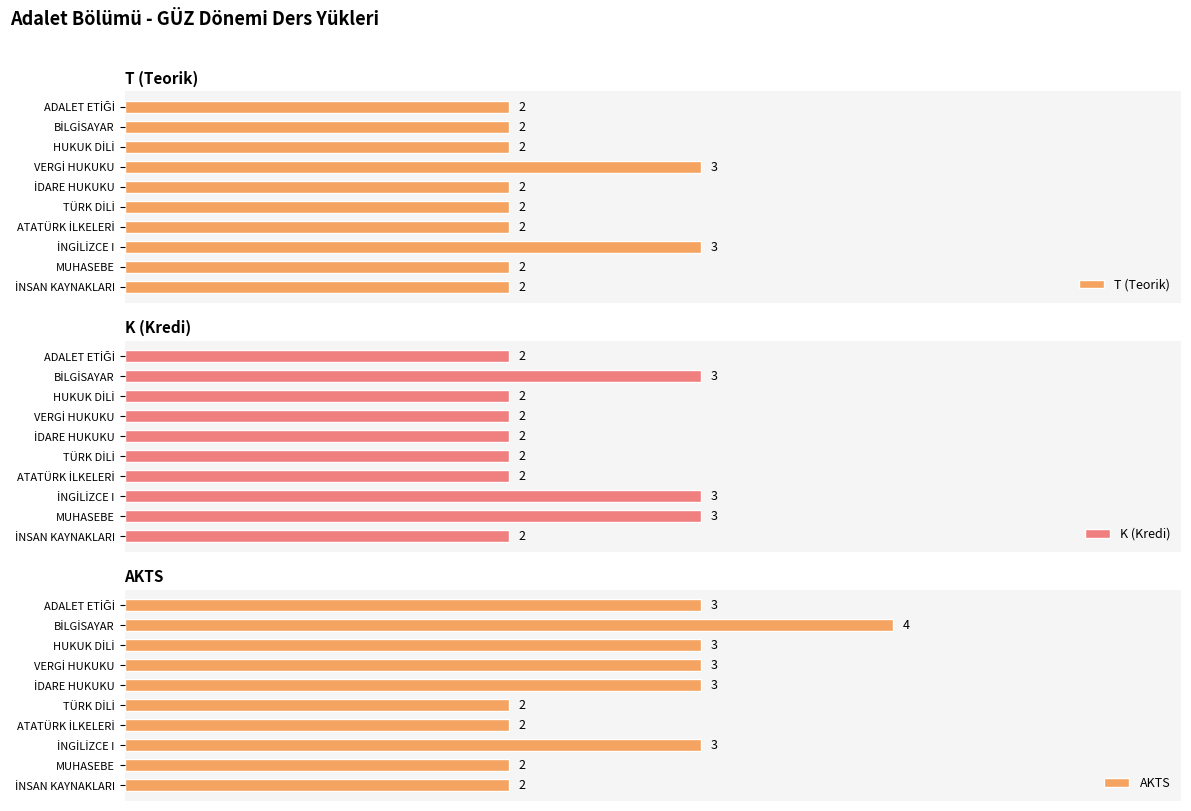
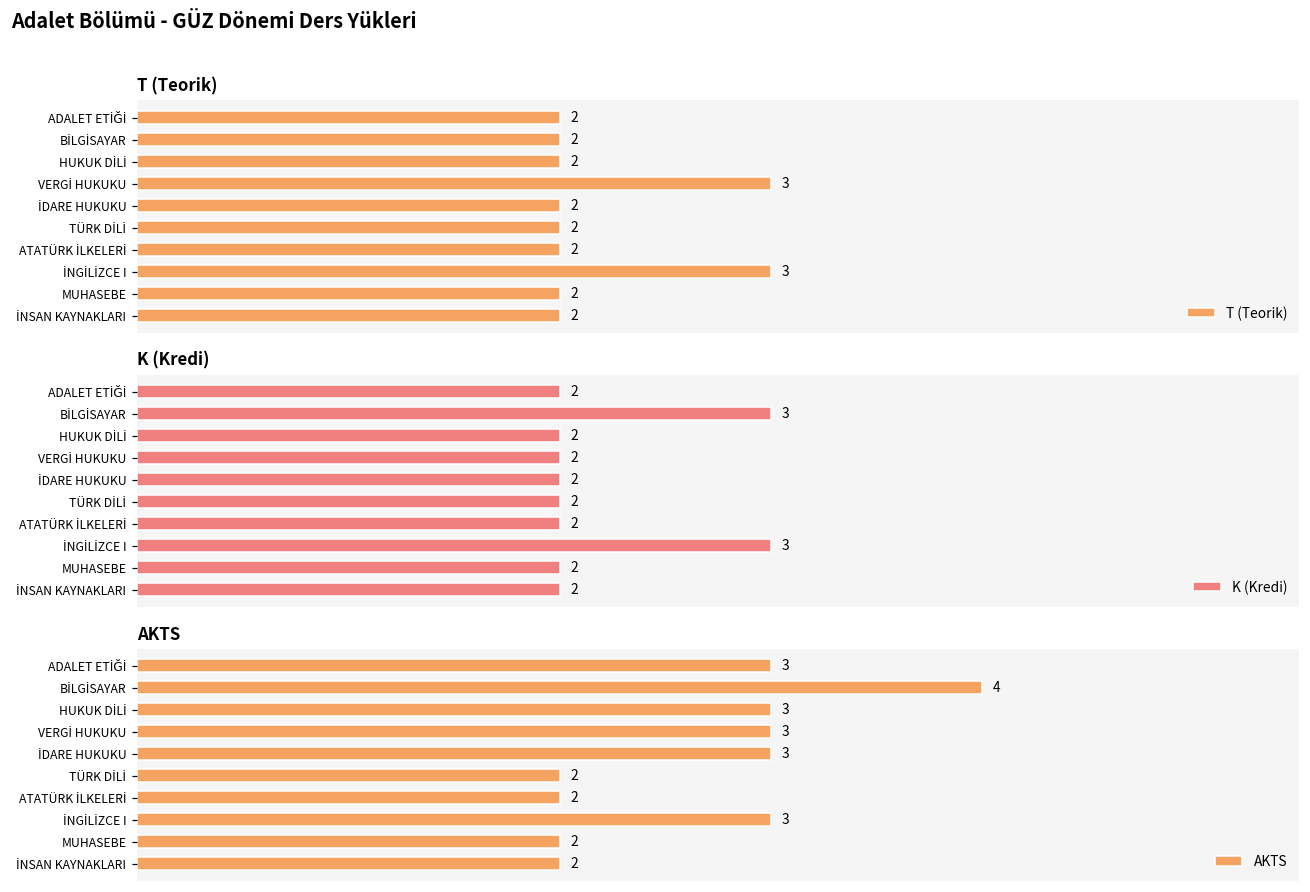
K (Kredi), MUHASEBE: 3 -> 2
